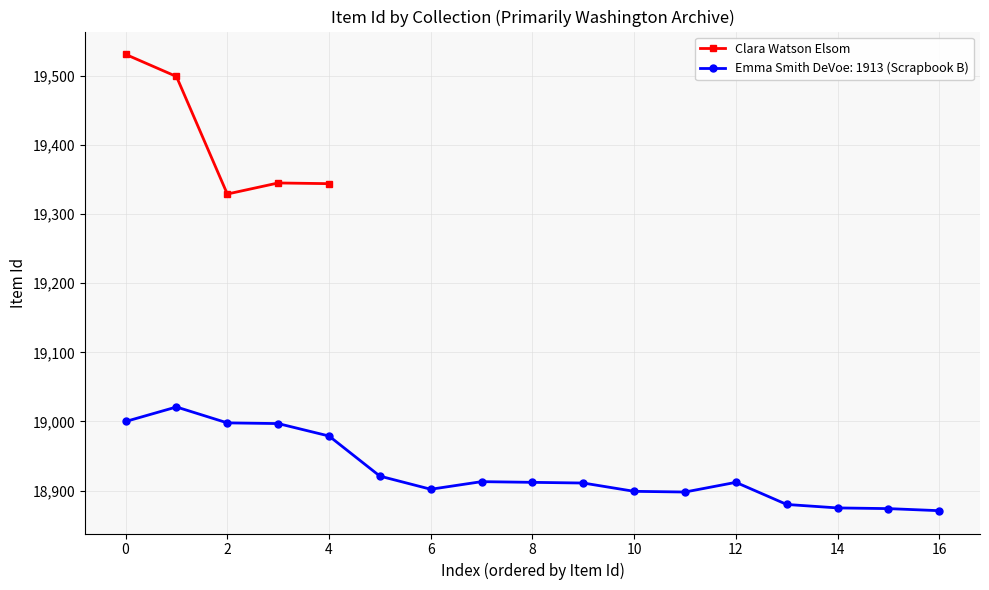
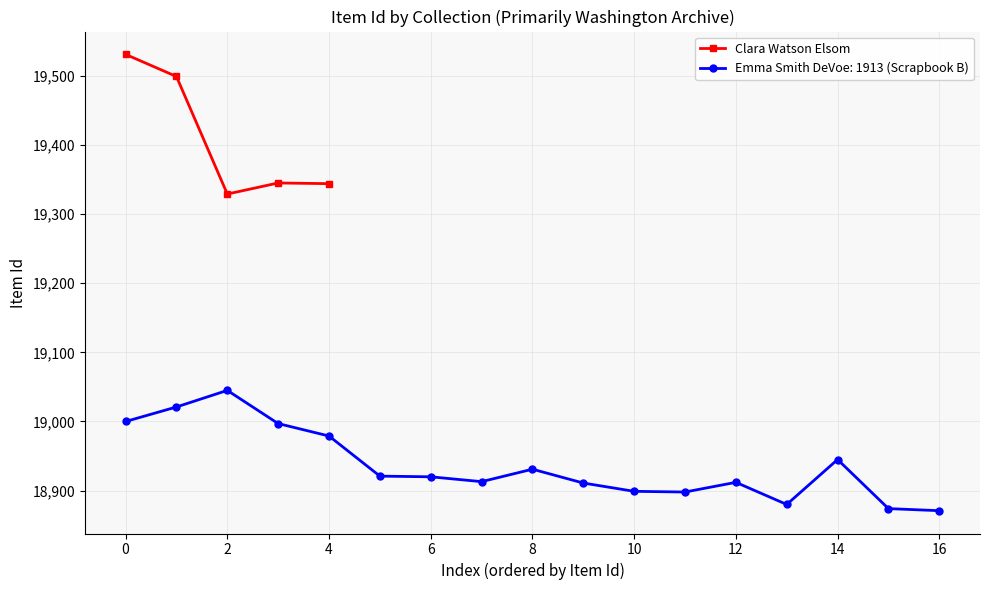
Emma Smith DeVoe: 1913 (Scrapbook B), 2: 19,000 -> 19,050
Emma Smith DeVoe: 1913 (Scrapbook B), 6: 18,900 -> 18,920
Emma Smith DeVoe: 1913 (Scrapbook B), 8: 18,910 -> 18,930
Emma Smith DeVoe: 1913 (Scrapbook B), 14: 18,880 -> 18,950
